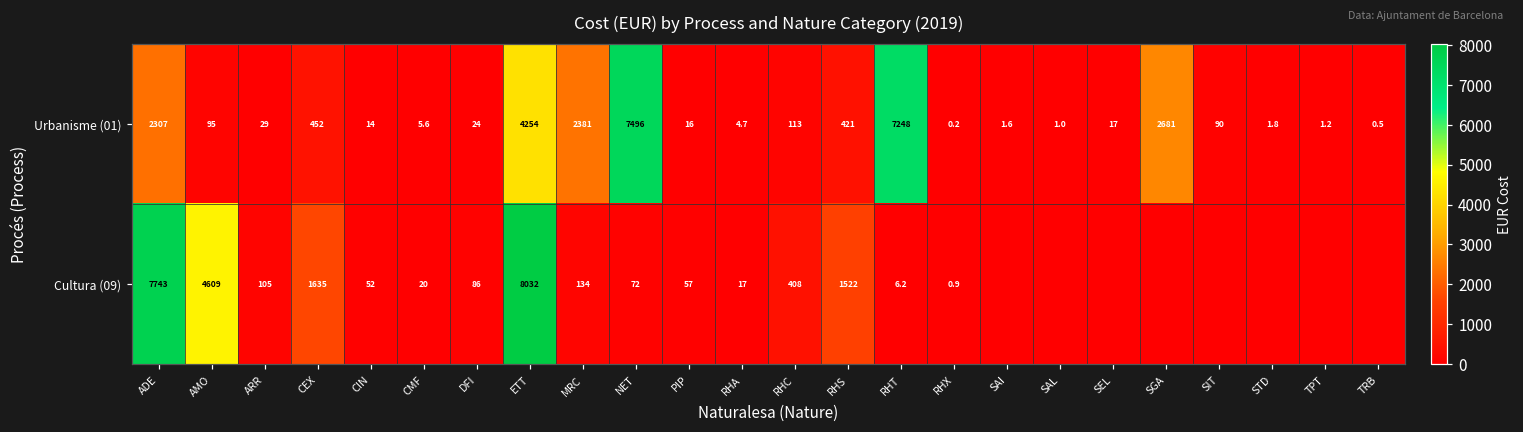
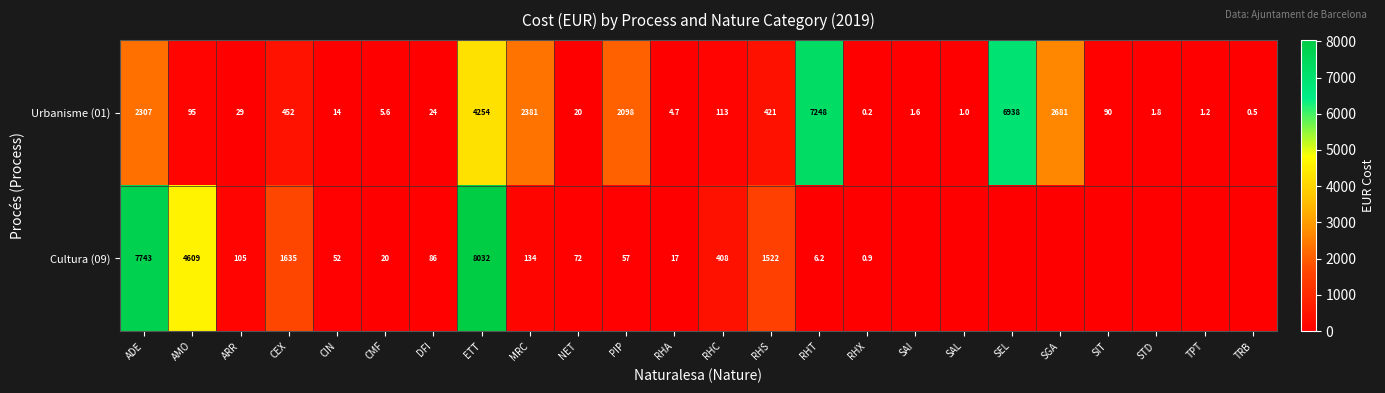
Urbanisme (01), NET: 7496 -> 20
Urbanisme (01), PIP: 16 -> 2098
Urbanisme (01), SEL: 17 -> 6938
